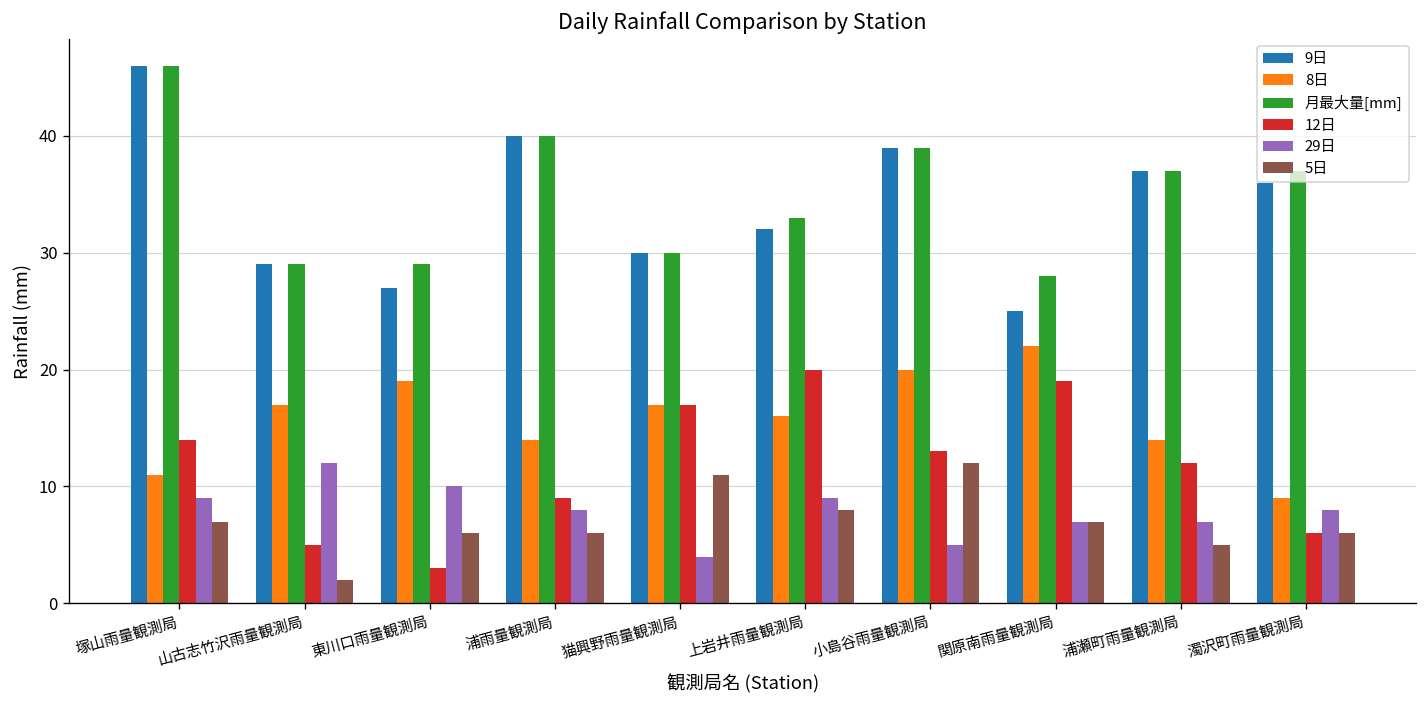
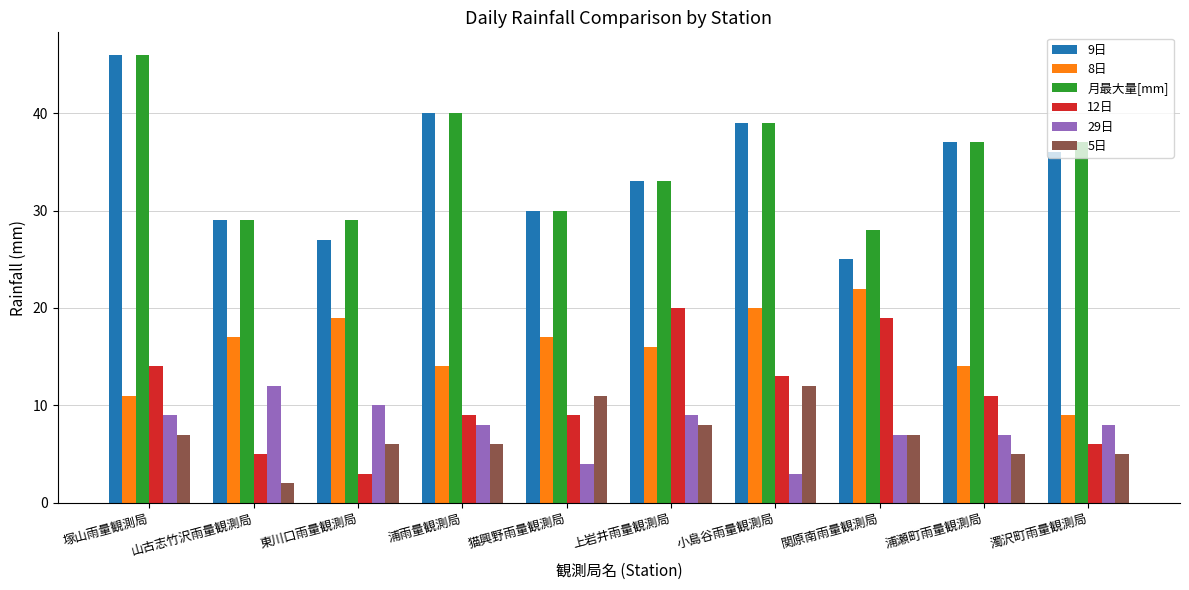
12日, 猫興野雨量観測局: 17 -> 9
9日, 上岩井雨量観測局: 32 -> 33
29日, 小島谷雨量観測局: 5 -> 3
12日, 浦瀬町雨量観測局: 12 -> 11
5日, 濁沢町雨量観測局: 6 -> 5
